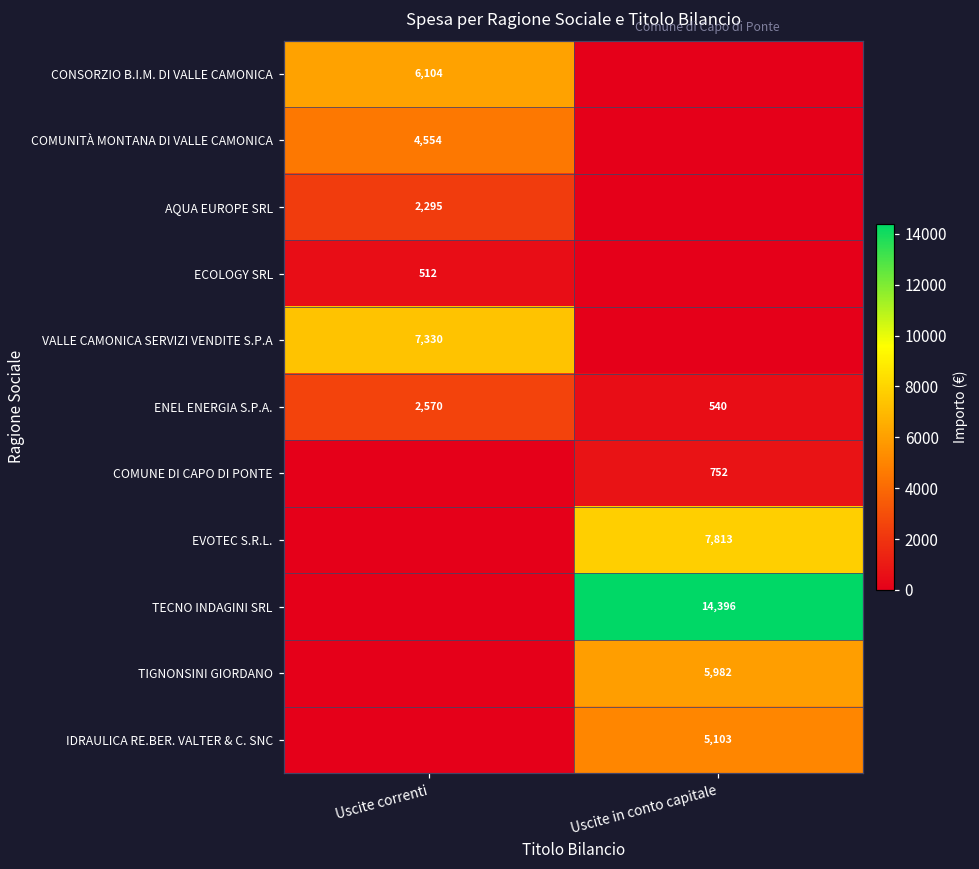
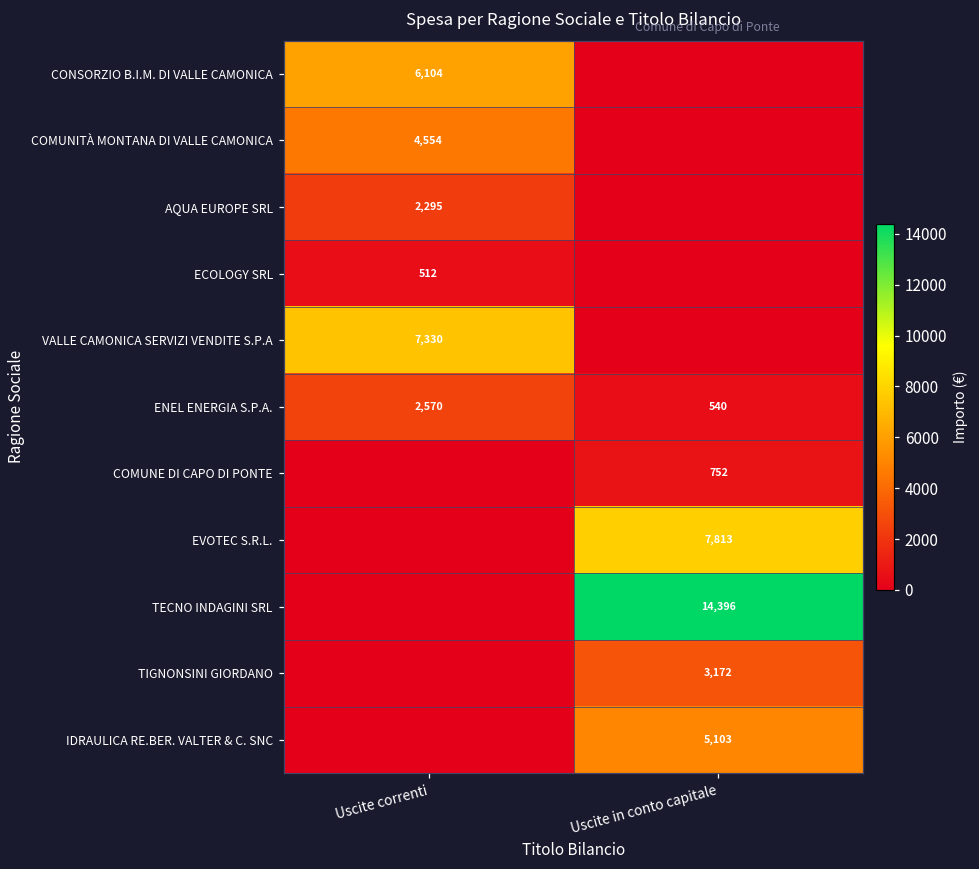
TIGNONSINI GIORDANO, Uscite in conto capitale: 5,982 -> 3,172
